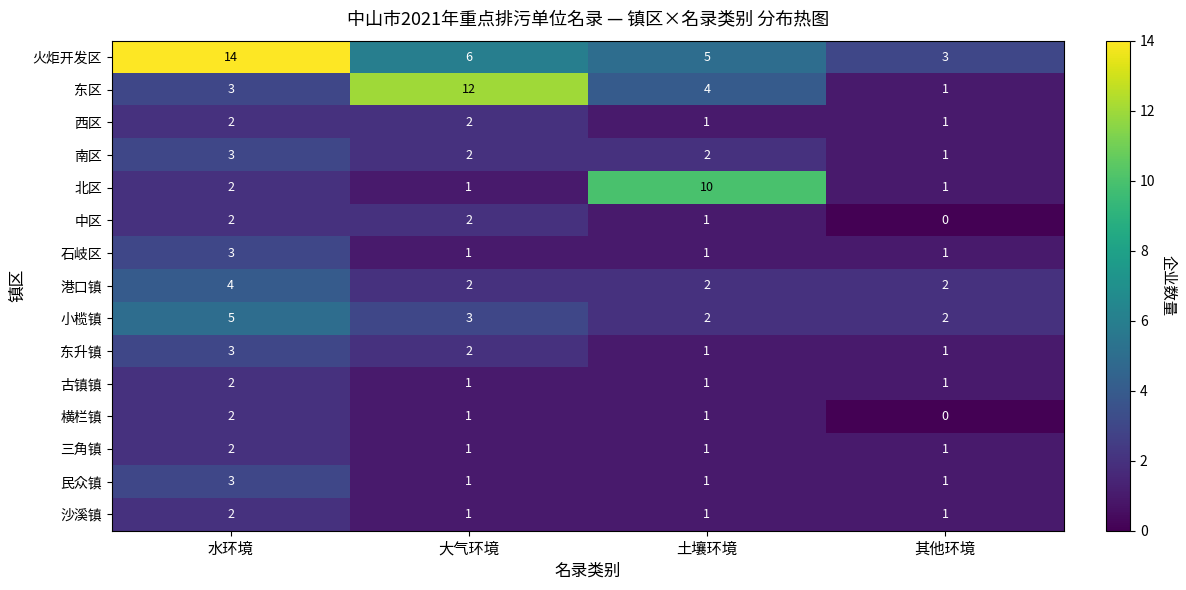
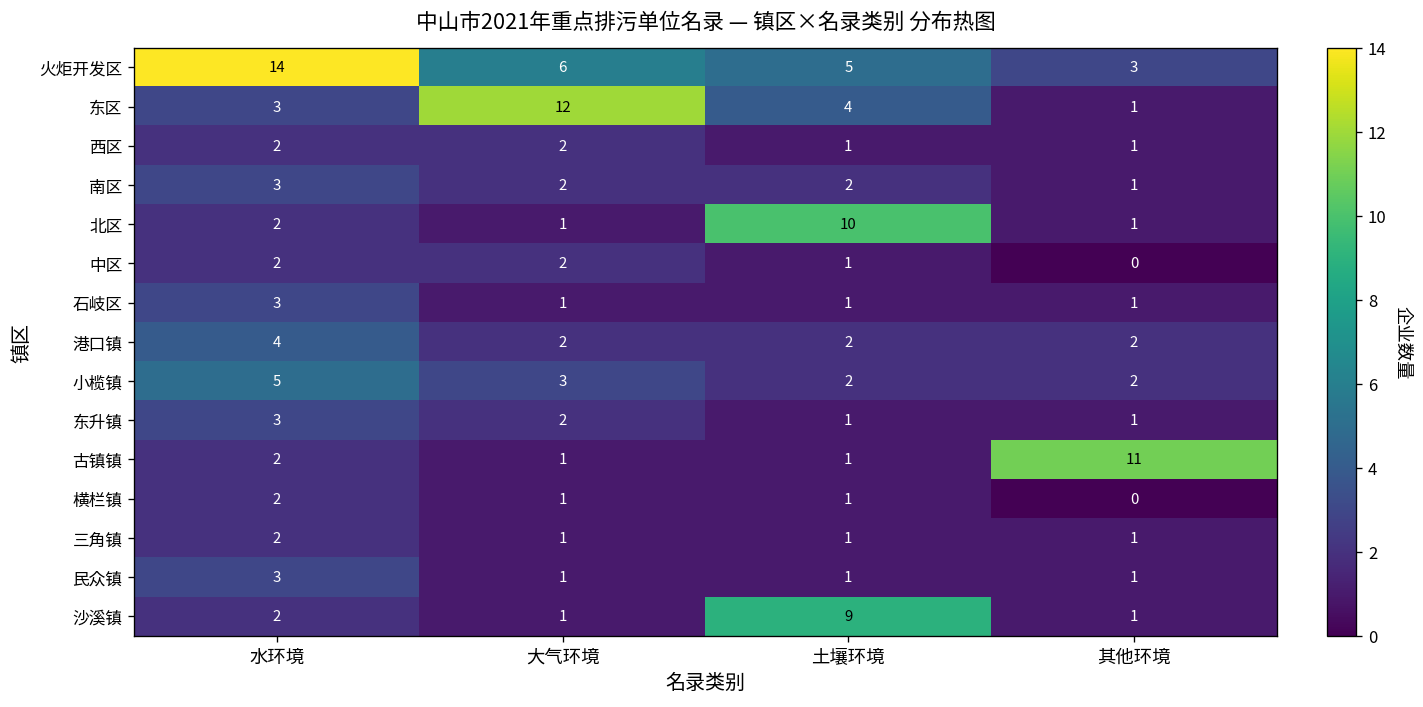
古镇镇, 其他环境: 1 -> 11
沙溪镇, 土壤环境: 1 -> 9
